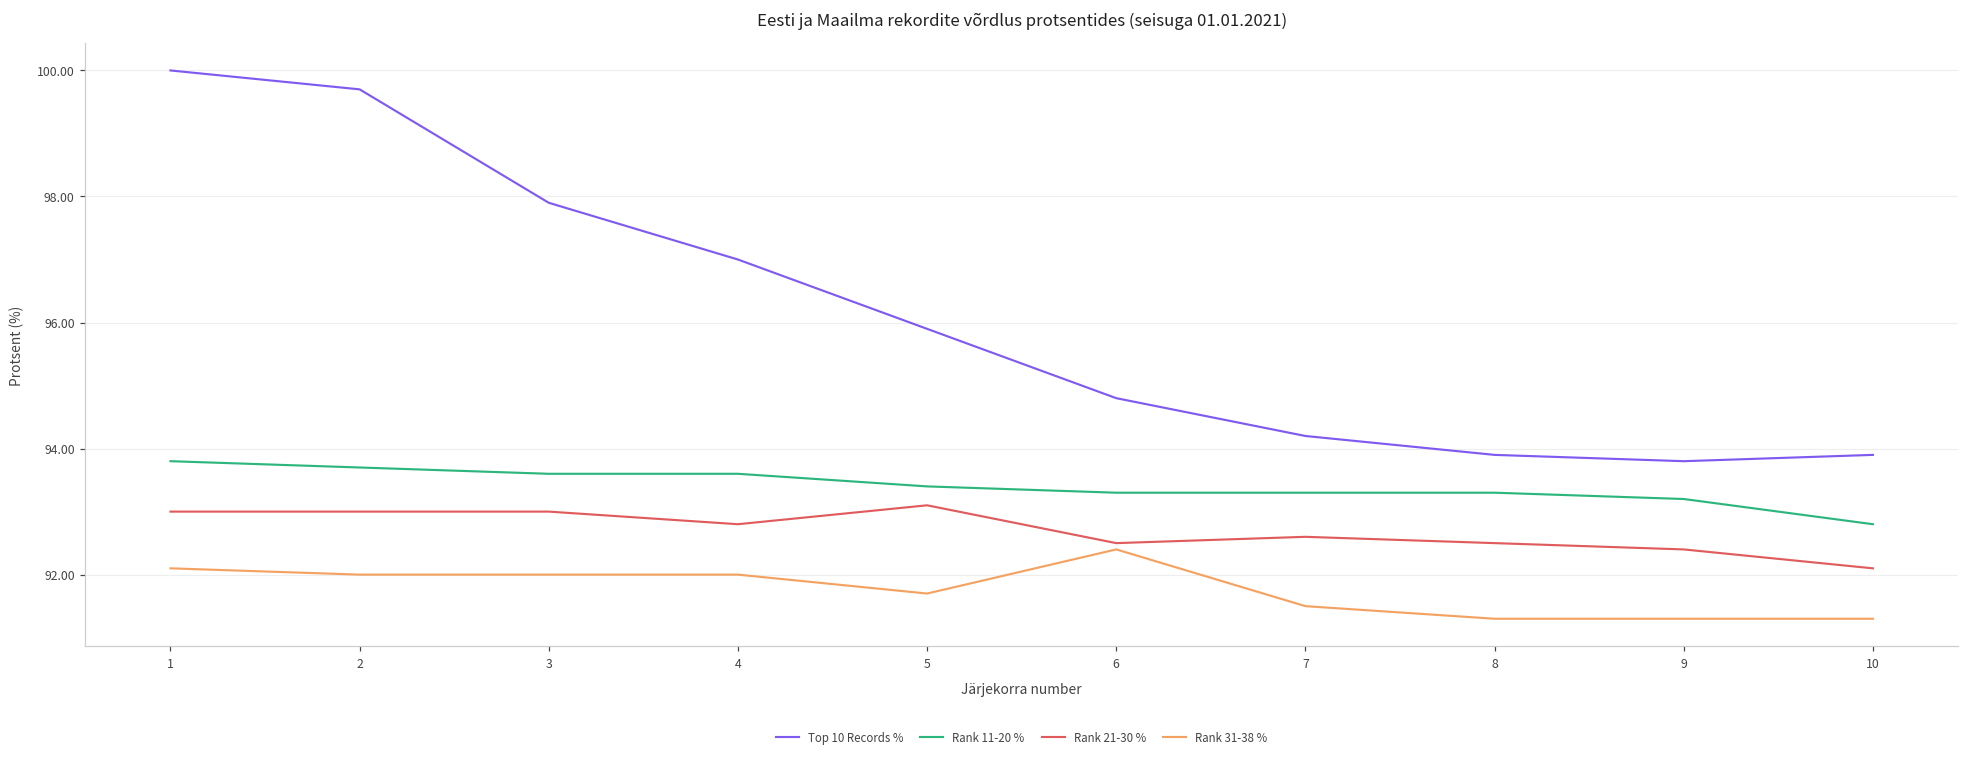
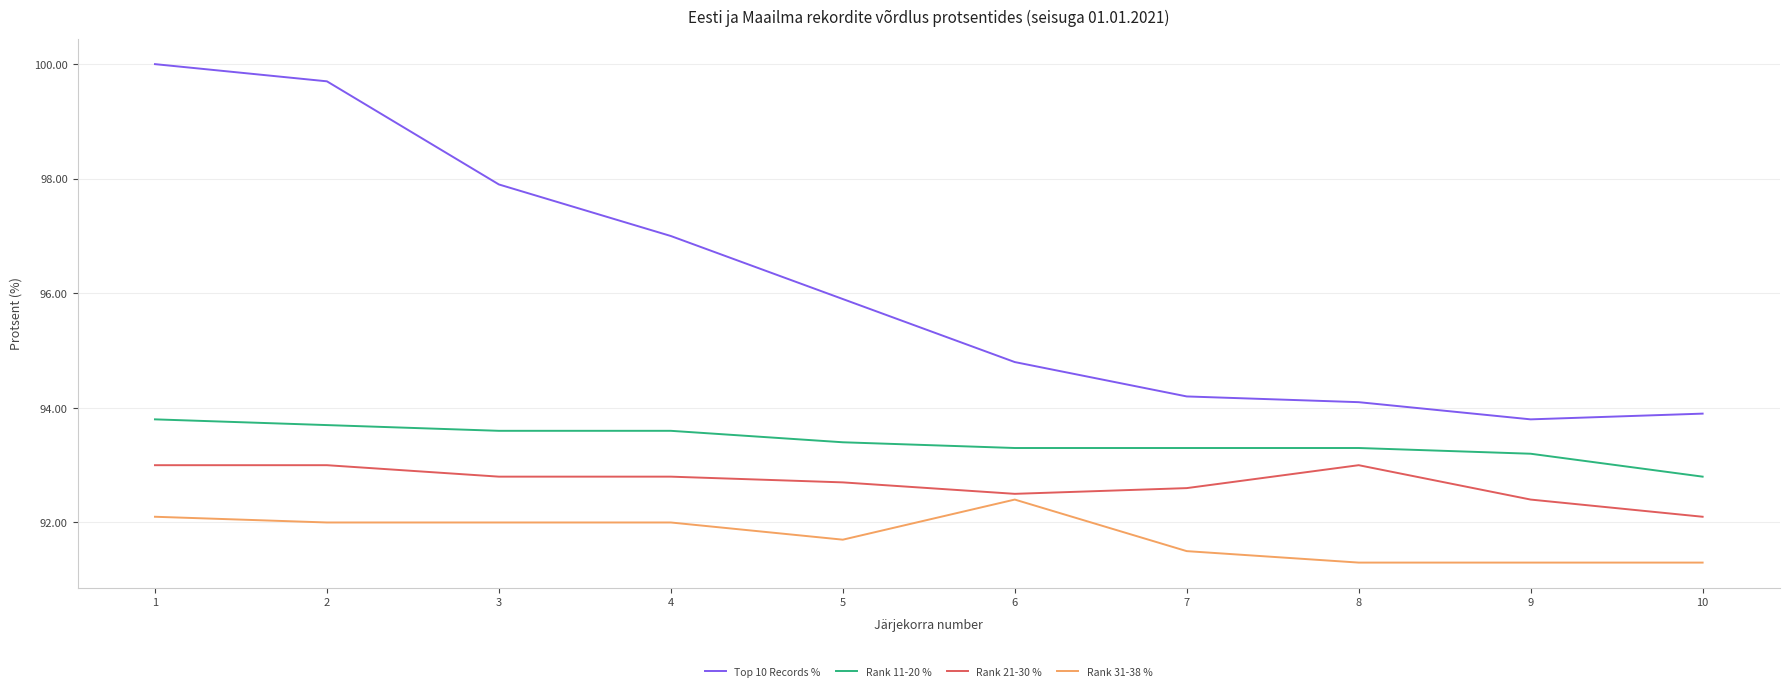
Rank 21-30 %, 3: 93.0 -> 92.8
Rank 21-30 %, 5: 93.1 -> 92.7
Top 10 Records %, 8: 93.9 -> 94.1
Rank 21-30 %, 8: 92.5 -> 93.0
